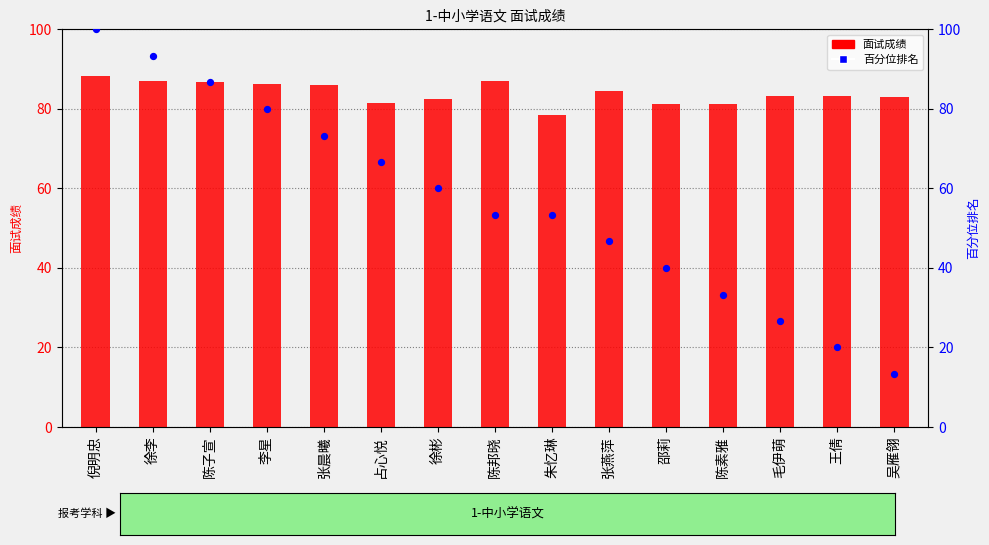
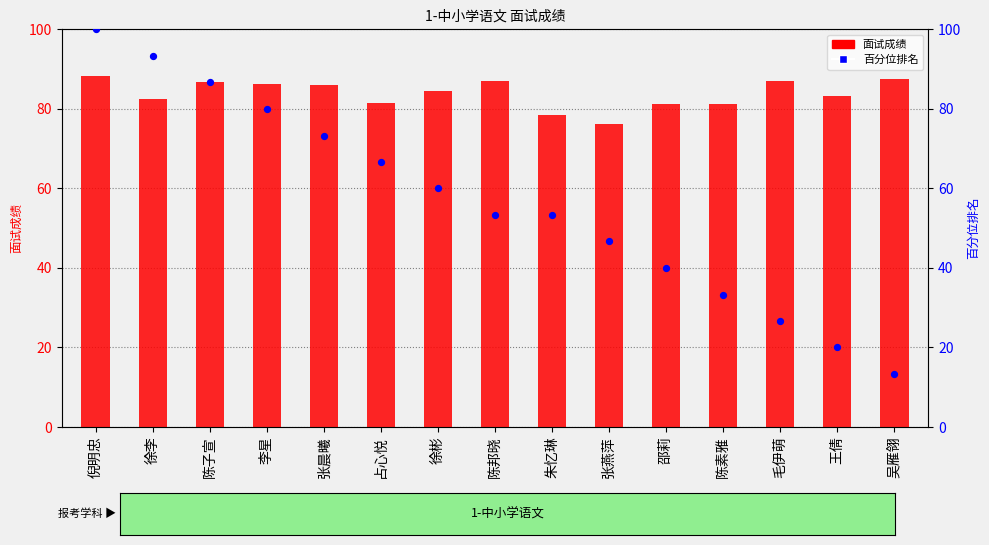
面试成绩, 徐李: 87 -> 83
面试成绩, 徐彬: 82 -> 85
面试成绩, 张燕萍: 84 -> 76
面试成绩, 毛伊萌: 83 -> 87
面试成绩, 吴雁翎: 83 -> 87
